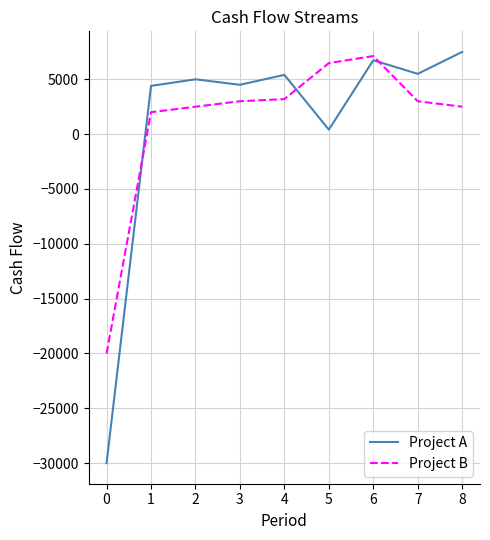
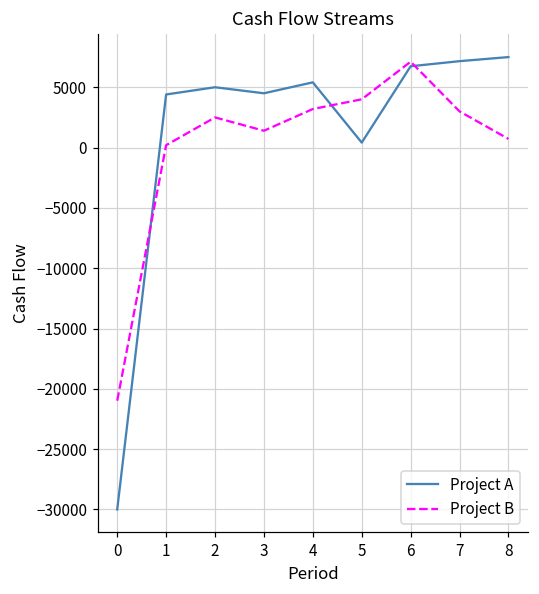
Project B, 0: -20000 -> -21000
Project B, 1: 2000 -> 200
Project B, 3: 3000 -> 1400
Project B, 5: 6500 -> 4000
Project A, 7: 5500 -> 7200
Project B, 8: 2500 -> 700
